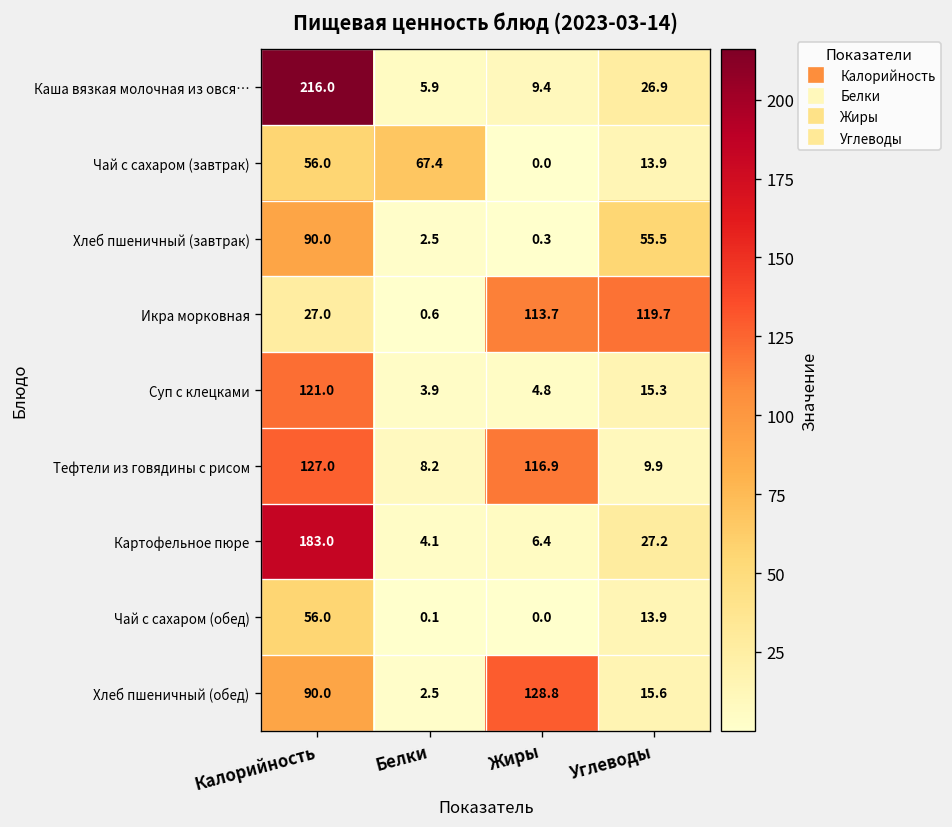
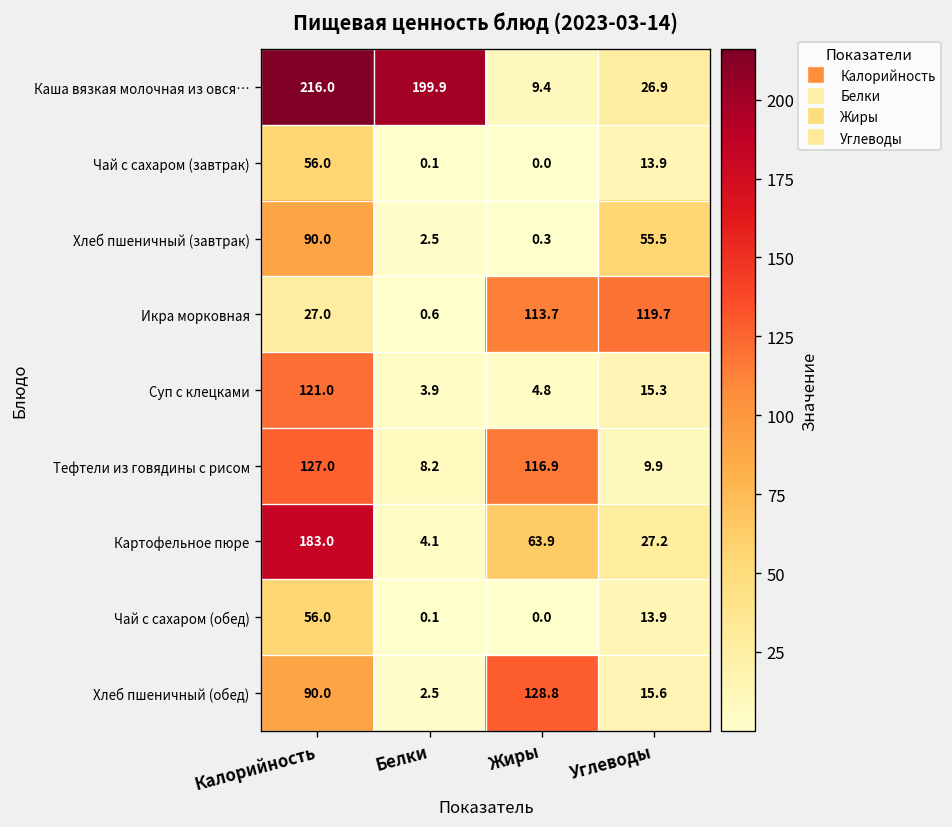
Каша вязкая молочная из овся…, Белки: 5.9 -> 199.9
Чай с сахаром (завтрак), Белки: 67.4 -> 0.1
Картофельное пюре, Жиры: 6.4 -> 63.9
